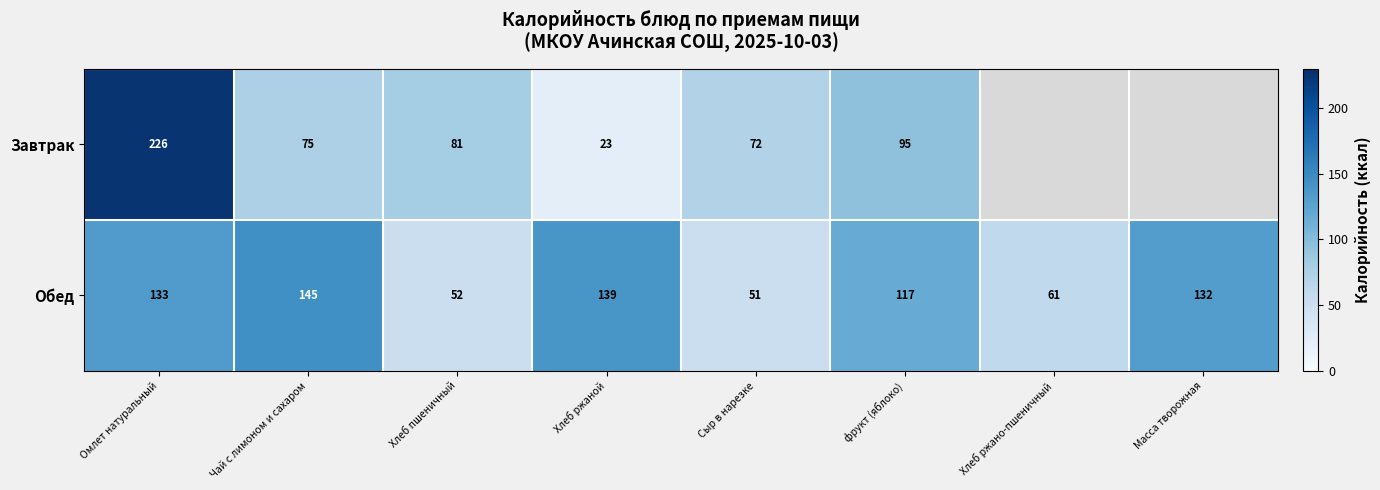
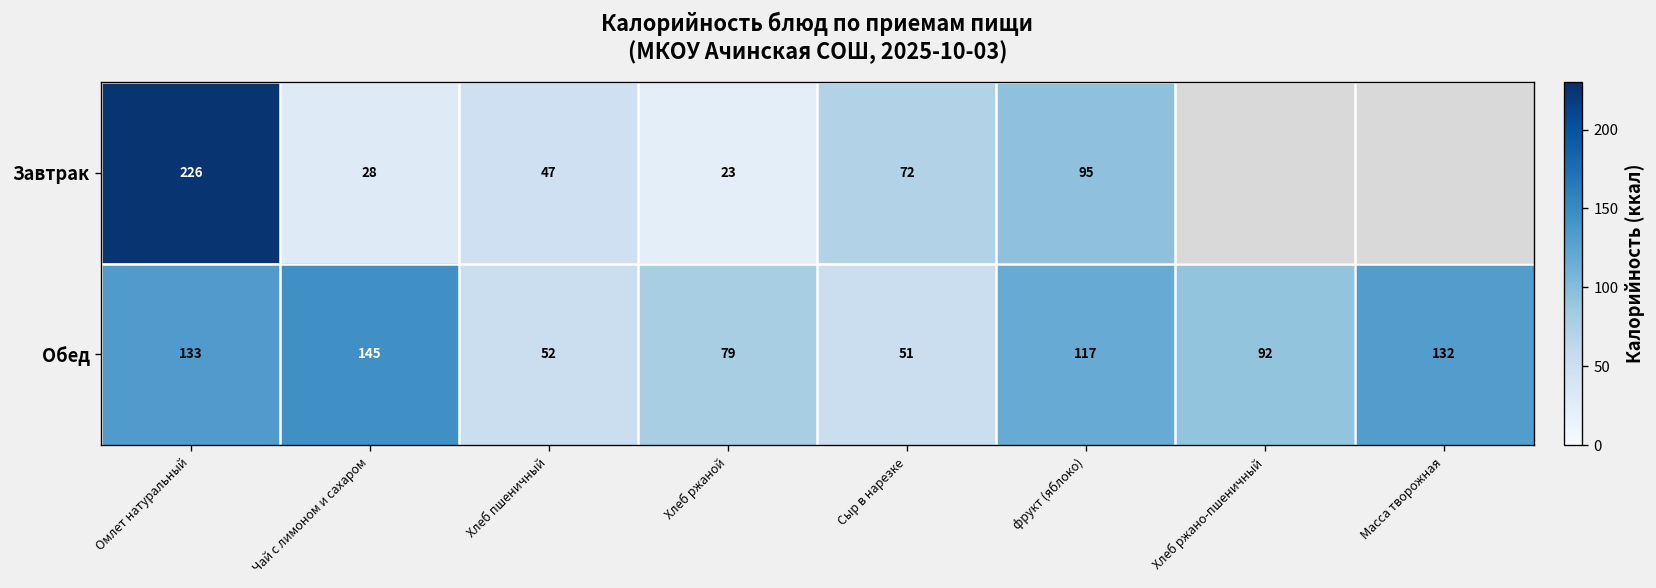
Завтрак, Чай с лимоном и сахаром: 75 -> 28
Завтрак, Хлеб пшеничный: 81 -> 47
Обед, Хлеб ржаной: 139 -> 79
Обед, Хлеб ржано-пшеничный: 61 -> 92
